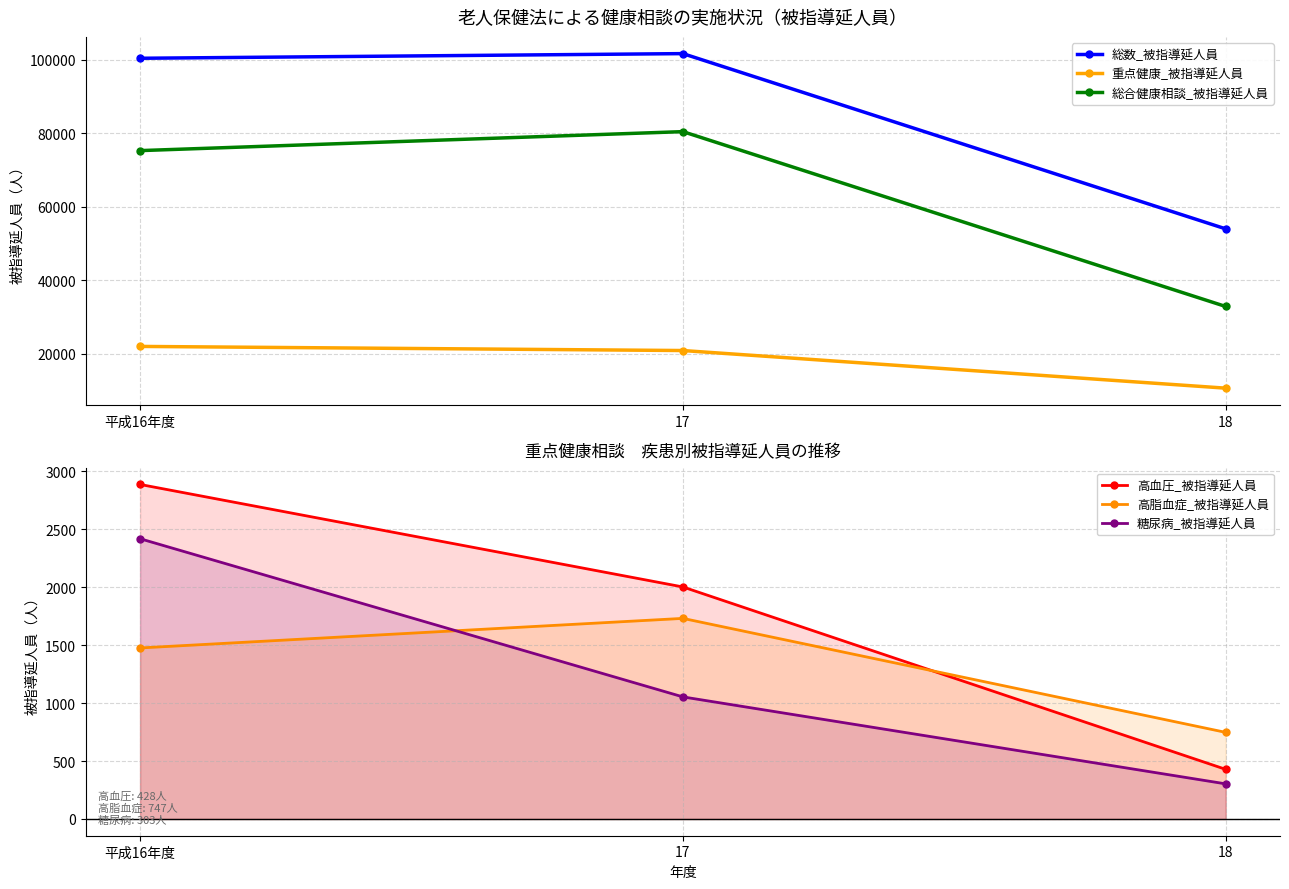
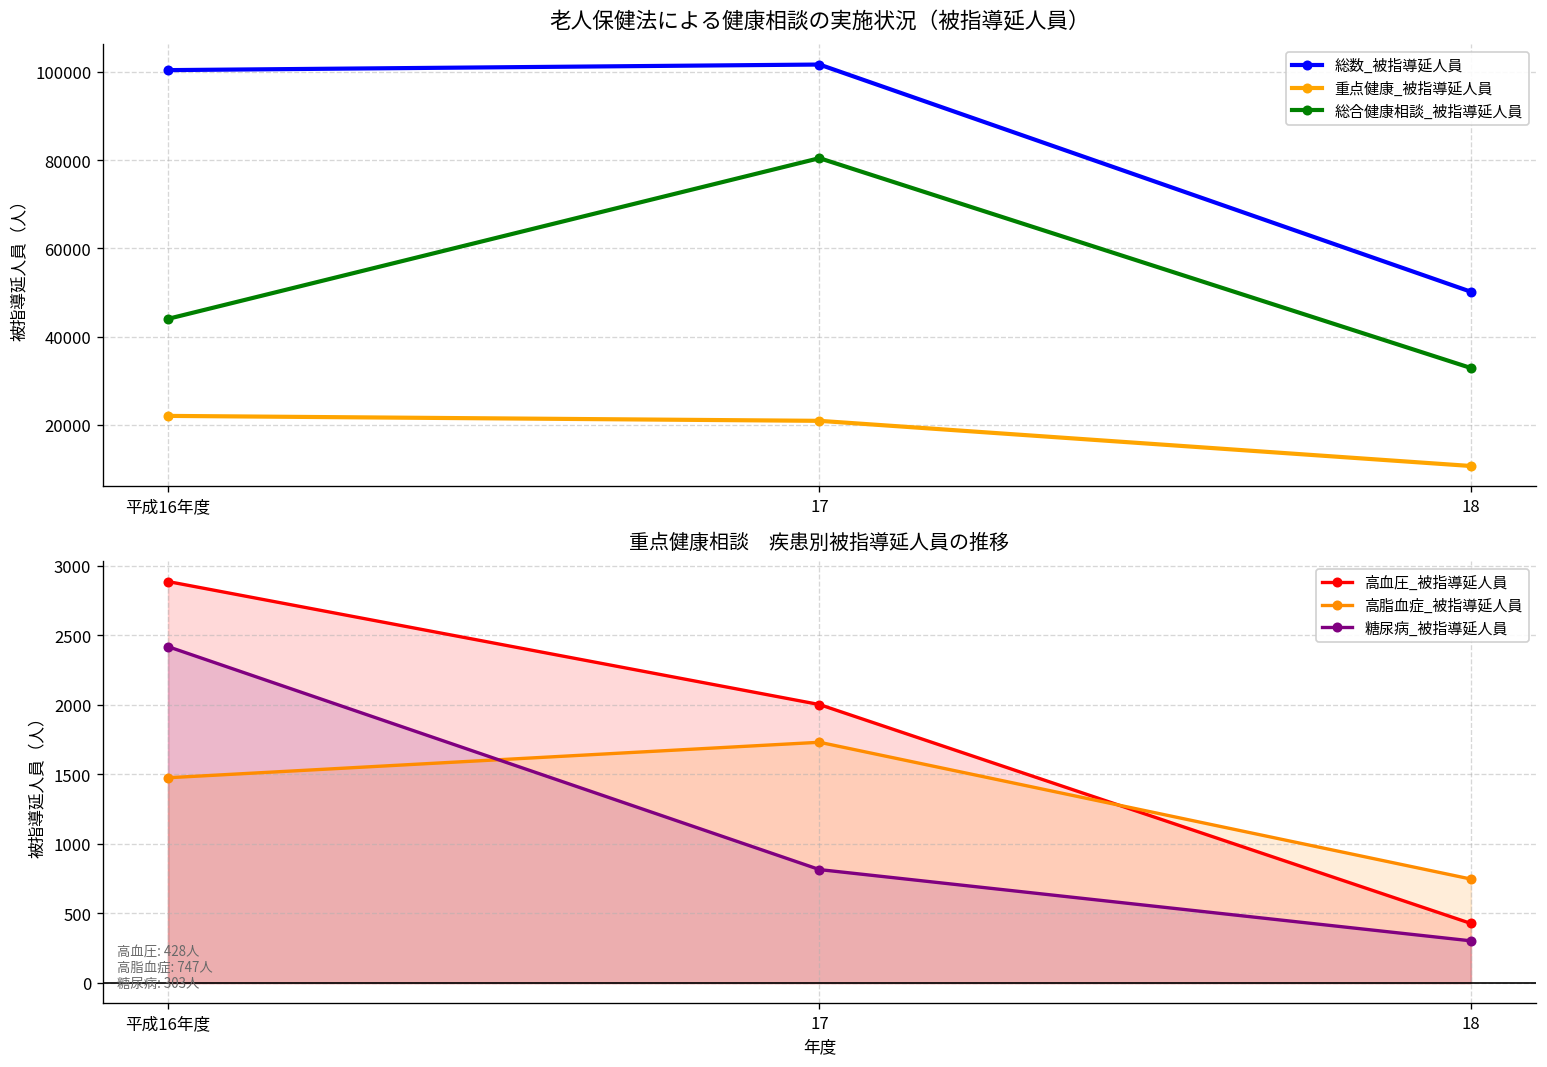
老人保健法による健康相談の実施状況（被指導延人員）, 総合健康相談_被指導延人員, 平成16年度: 75000 -> 44000
老人保健法による健康相談の実施状況（被指導延人員）, 総数_被指導延人員, 18: 54000 -> 50000
重点健康相談 疾患別被指導延人員の推移, 糖尿病_被指導延人員, 17: 1050 -> 820
